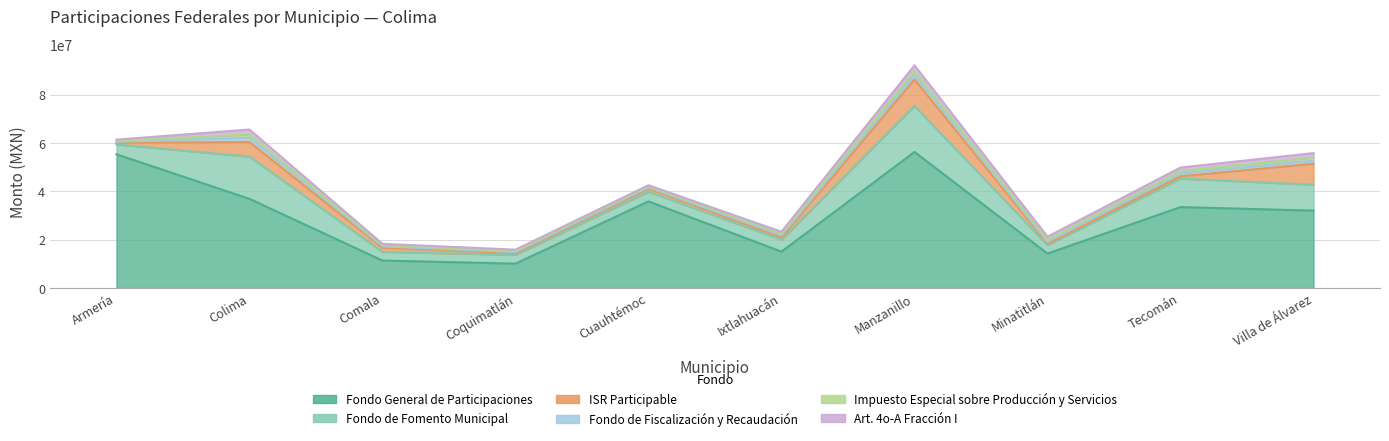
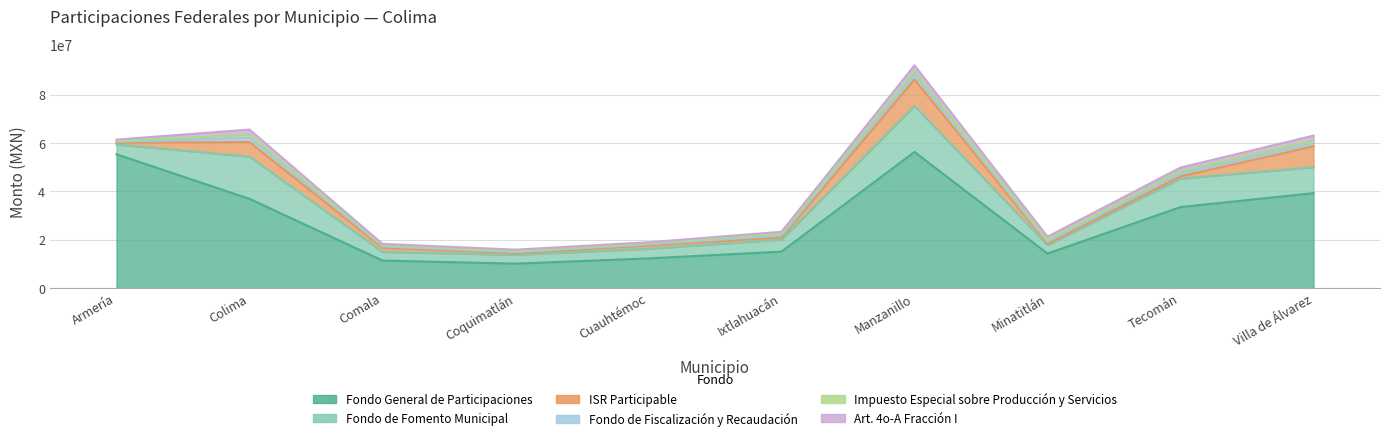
Fondo General de Participaciones, Cuauhtémoc: 36000000 -> 12000000
Fondo General de Participaciones, Villa de Álvarez: 32000000 -> 39000000
